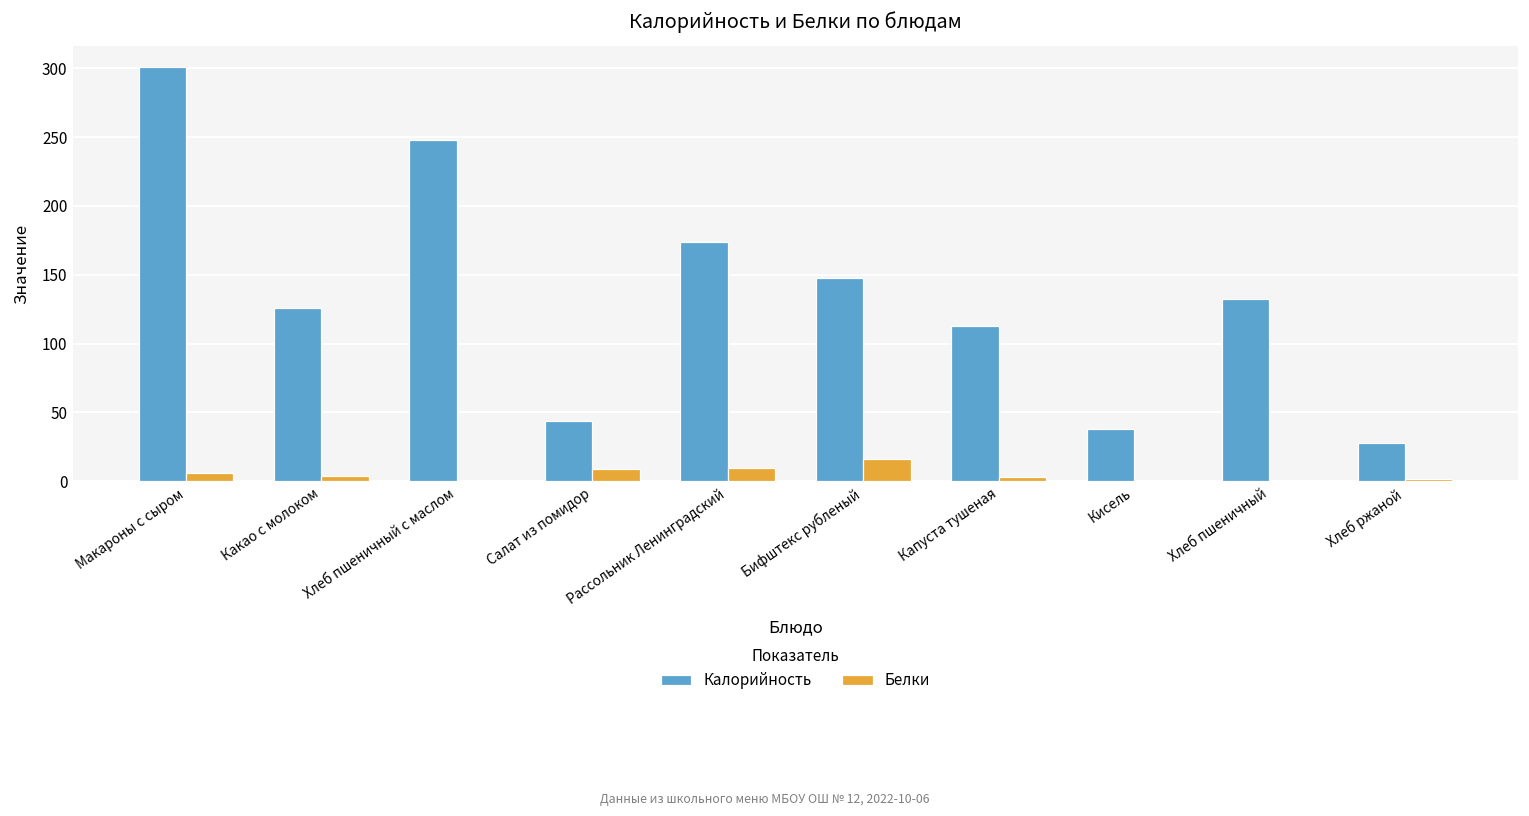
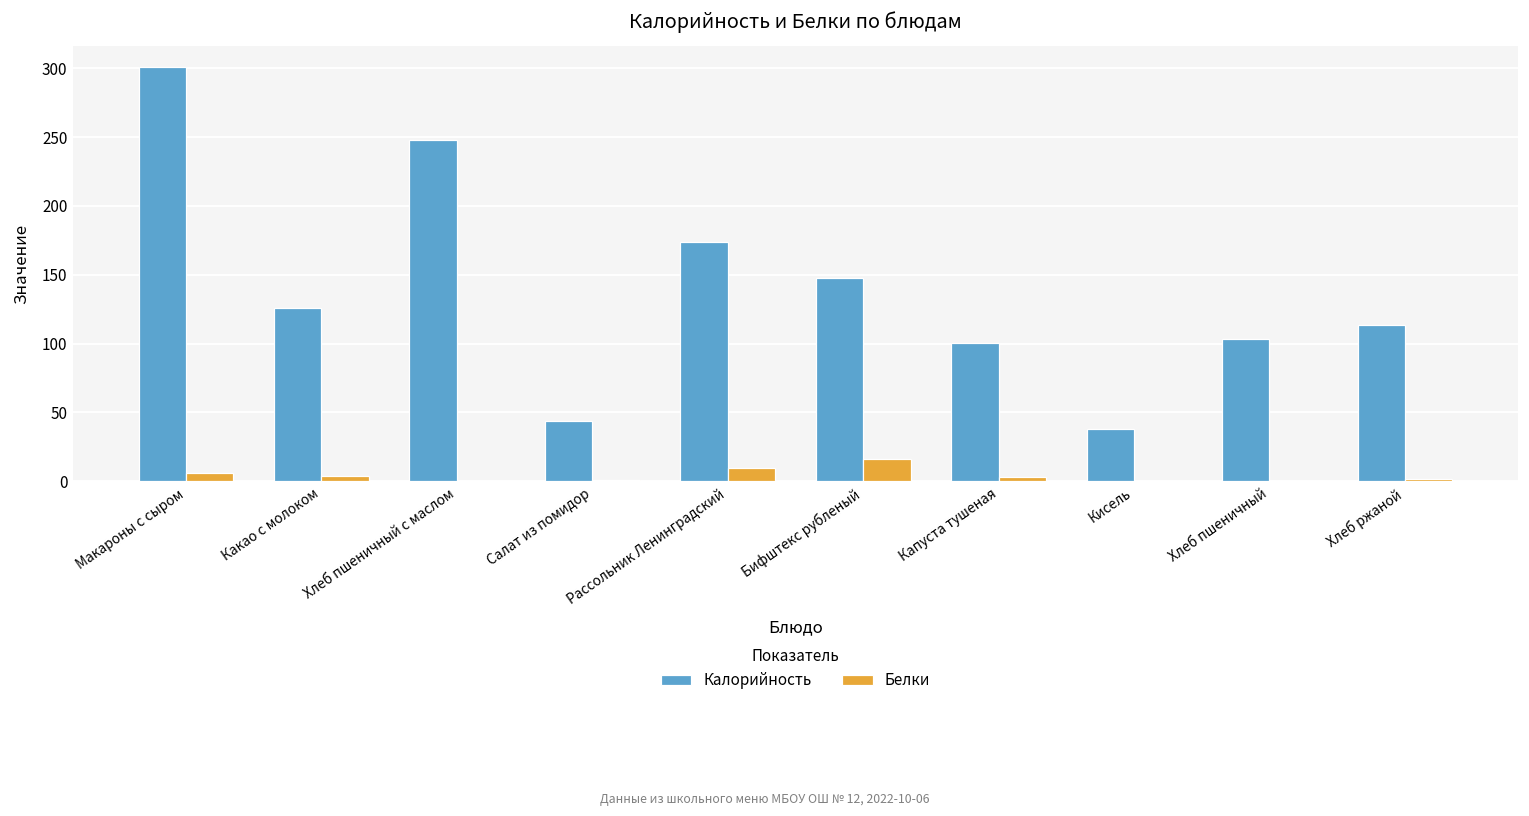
Белки, Салат из помидор: 9 -> 1
Калорийность, Капуста тушеная: 113 -> 100
Калорийность, Хлеб пшеничный: 132 -> 104
Калорийность, Хлеб ржаной: 28 -> 113
